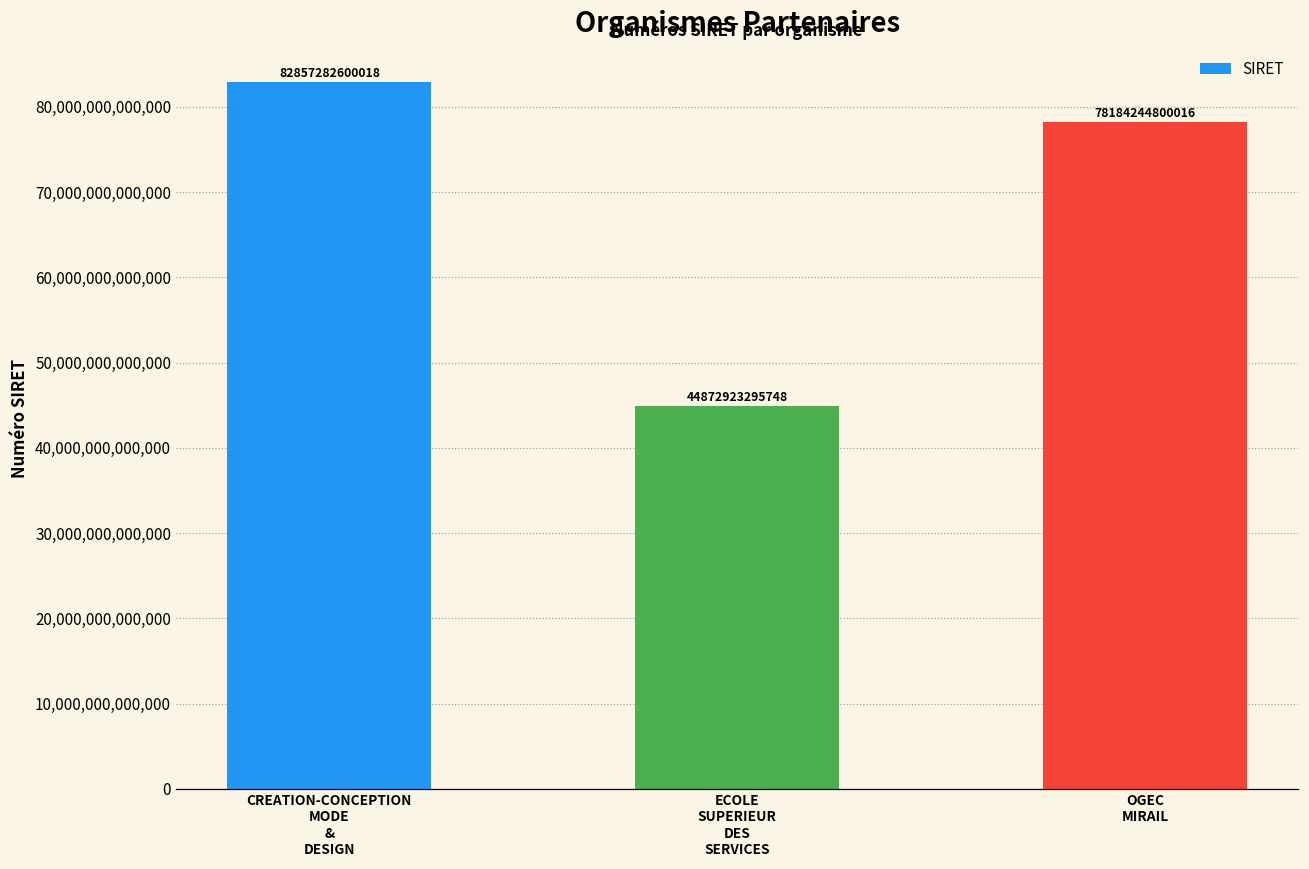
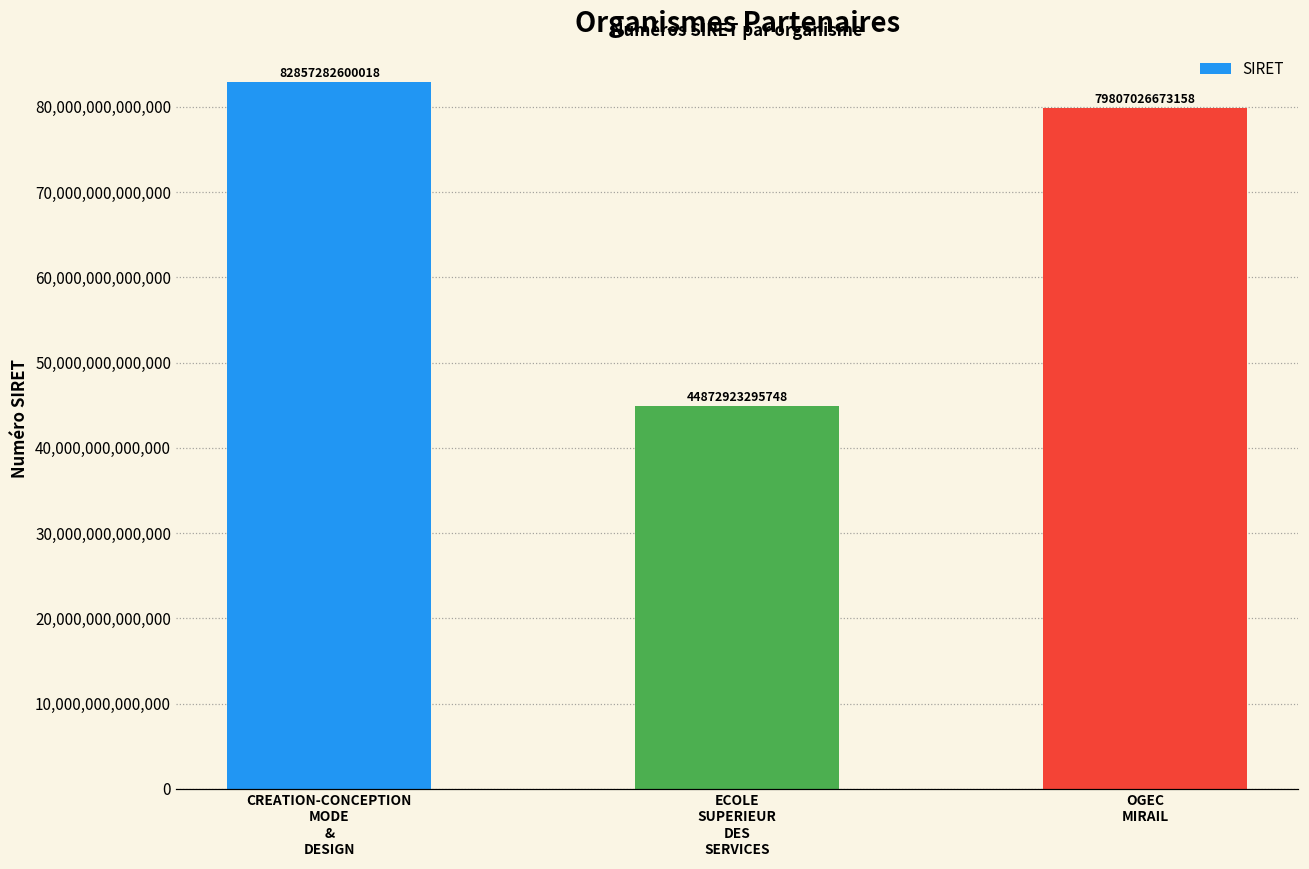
OGEC MIRAIL: 78184244800016 -> 79807026673158
